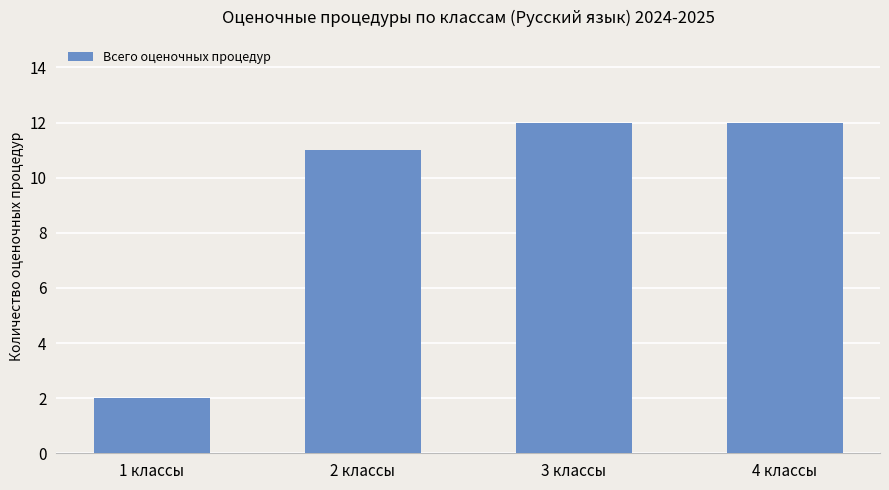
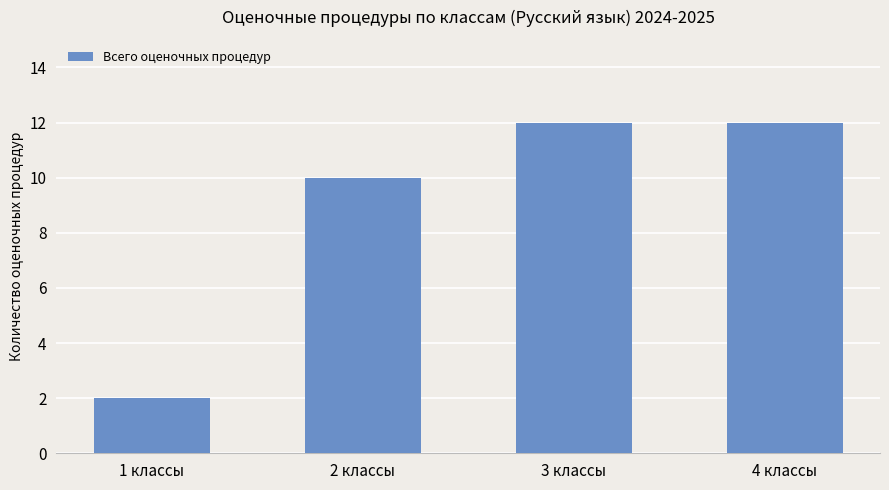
2 классы: 11 -> 10
